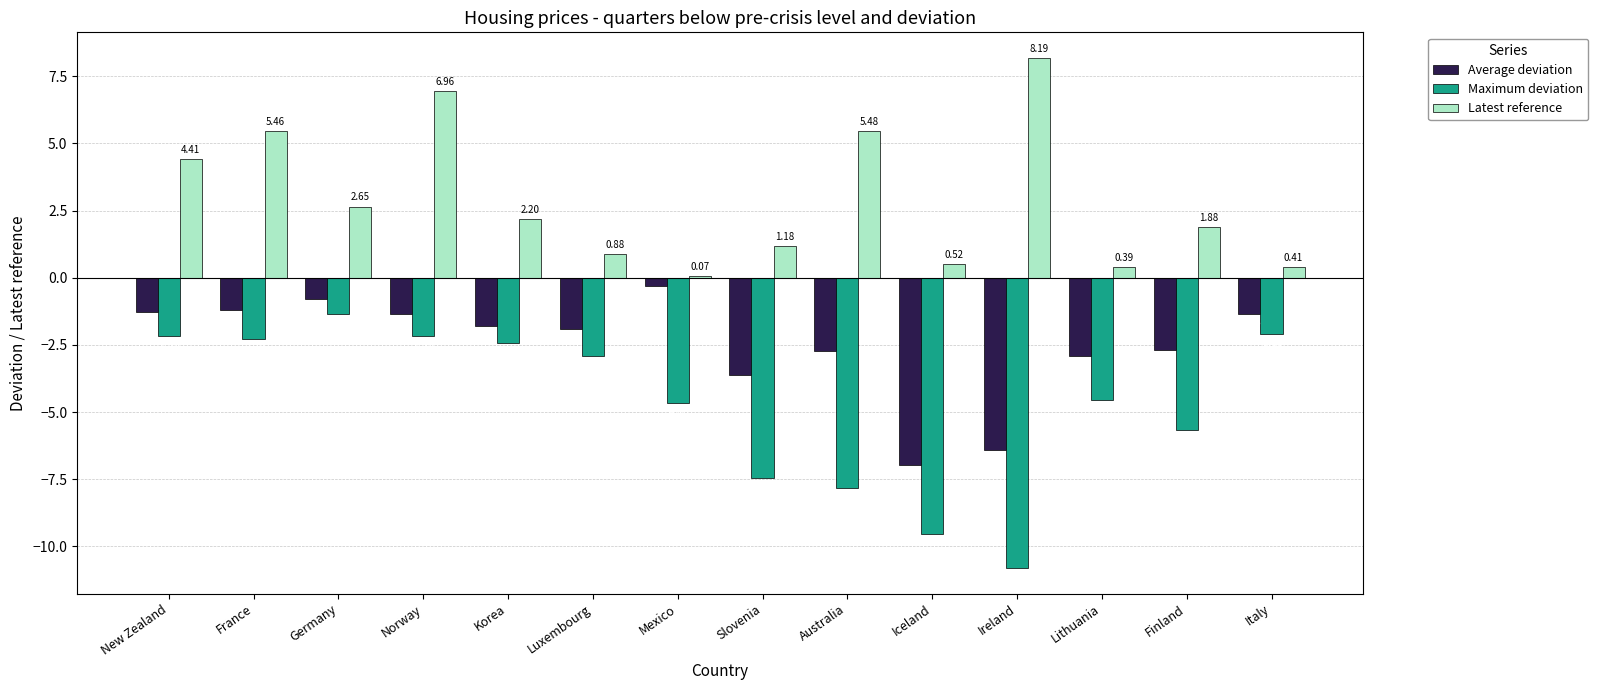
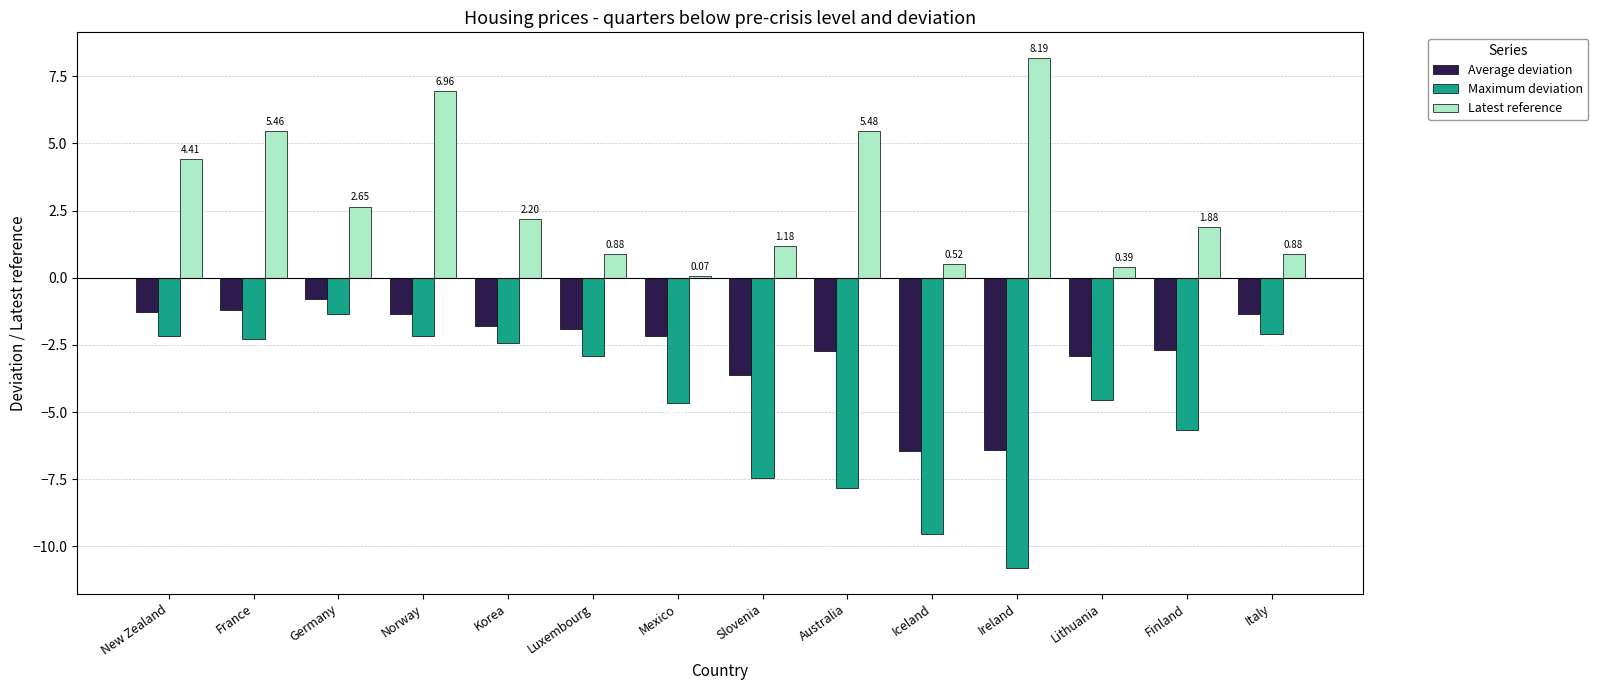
Average deviation, Mexico: -0.3 -> -2.2
Average deviation, Iceland: -7.0 -> -6.4
Latest reference, Italy: 0.41 -> 0.88
